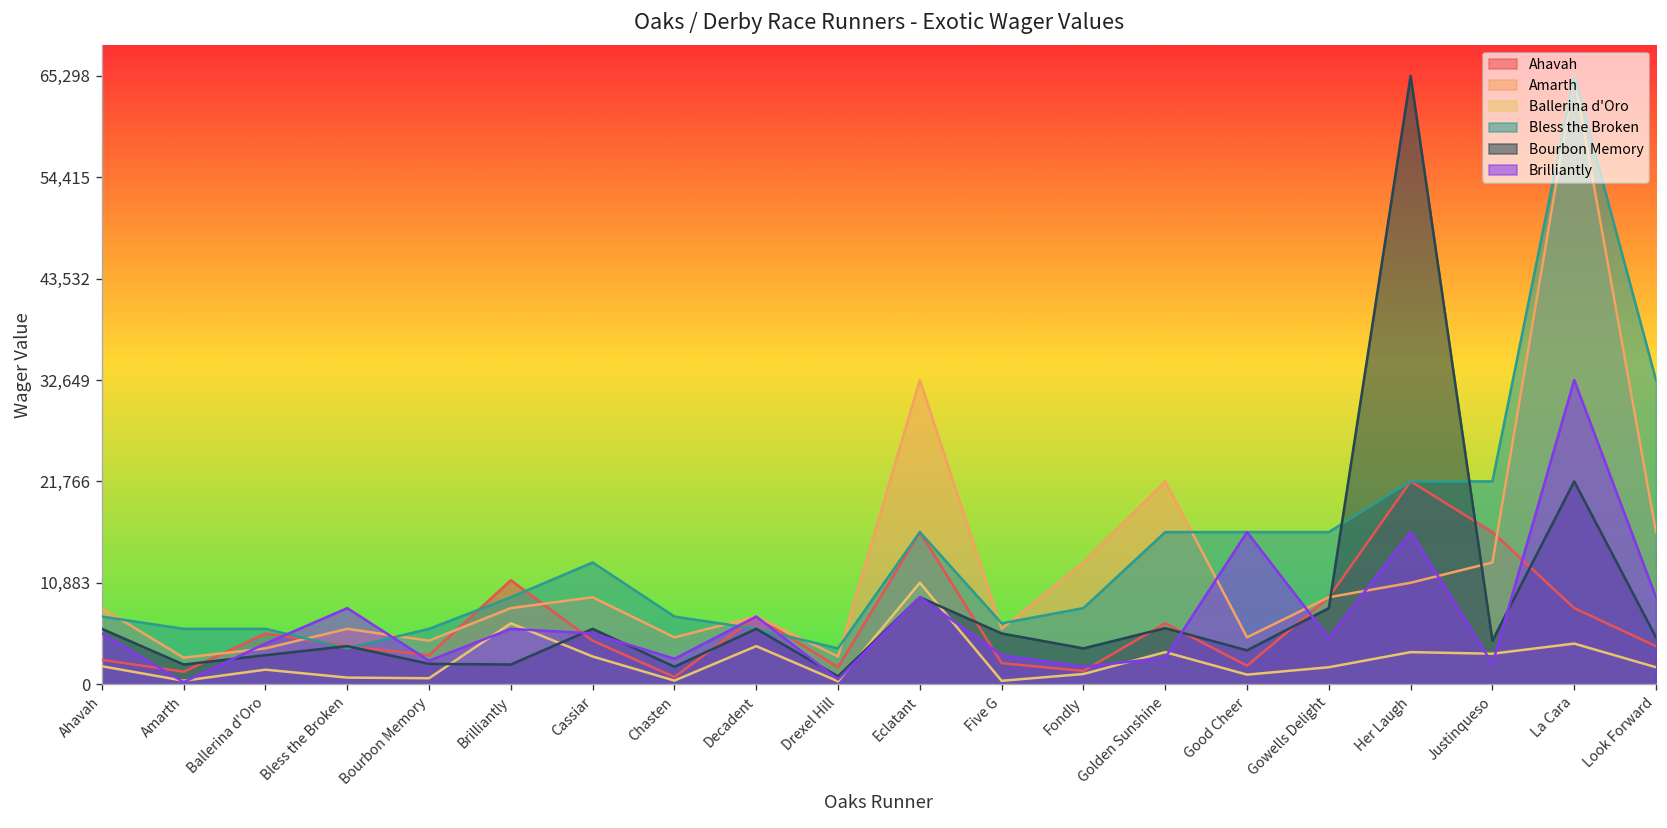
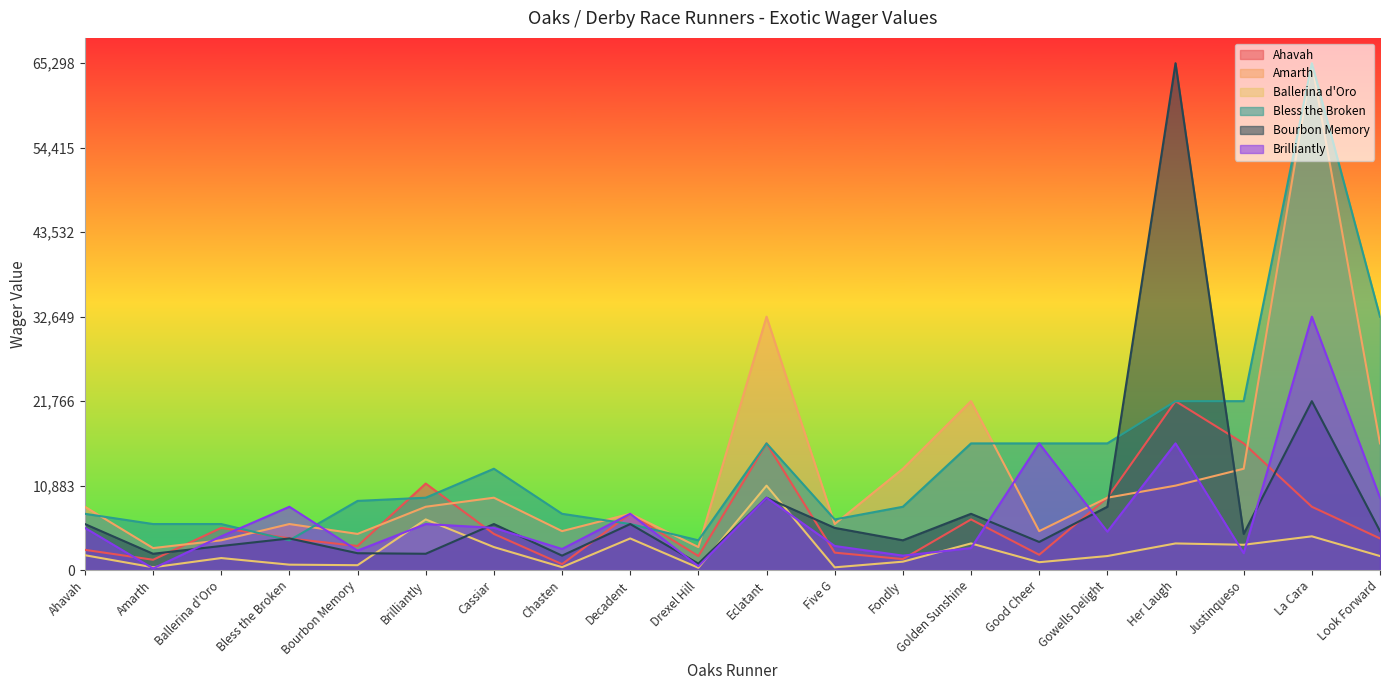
Bless the Broken, Bourbon Memory: 6,000 -> 9,000
Bourbon Memory, Golden Sunshine: 6,000 -> 7,000
